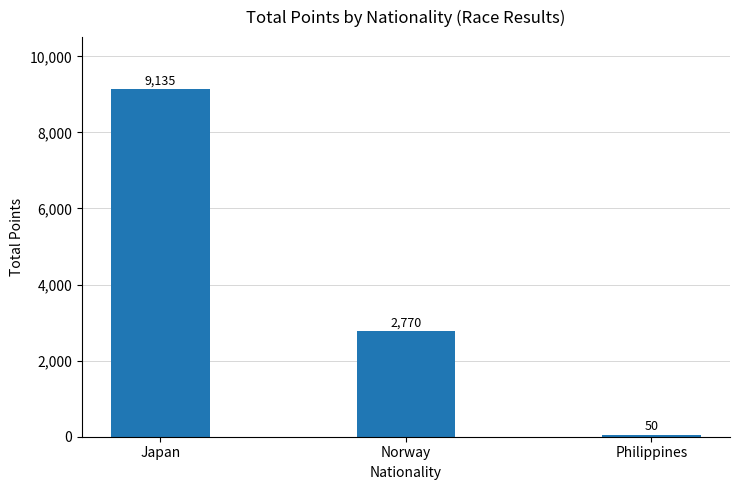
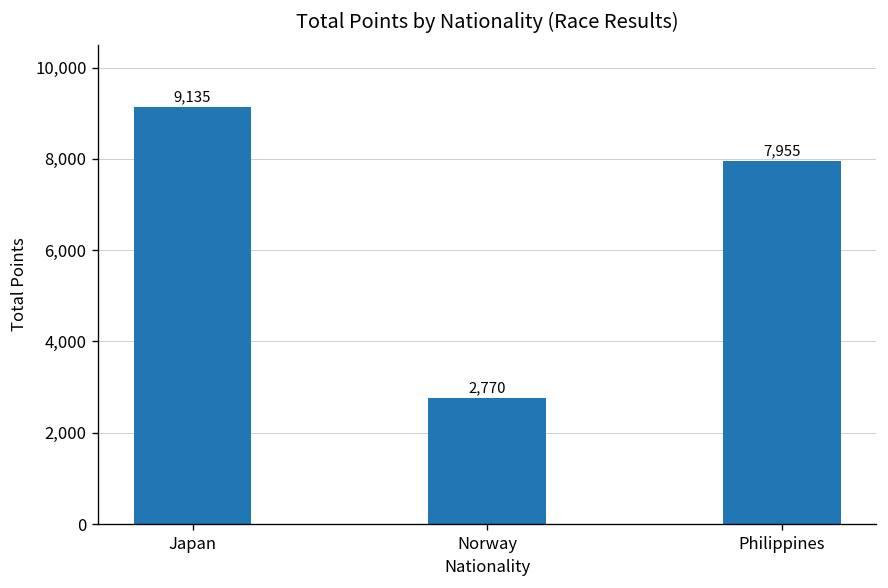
Philippines: 50 -> 7,955
